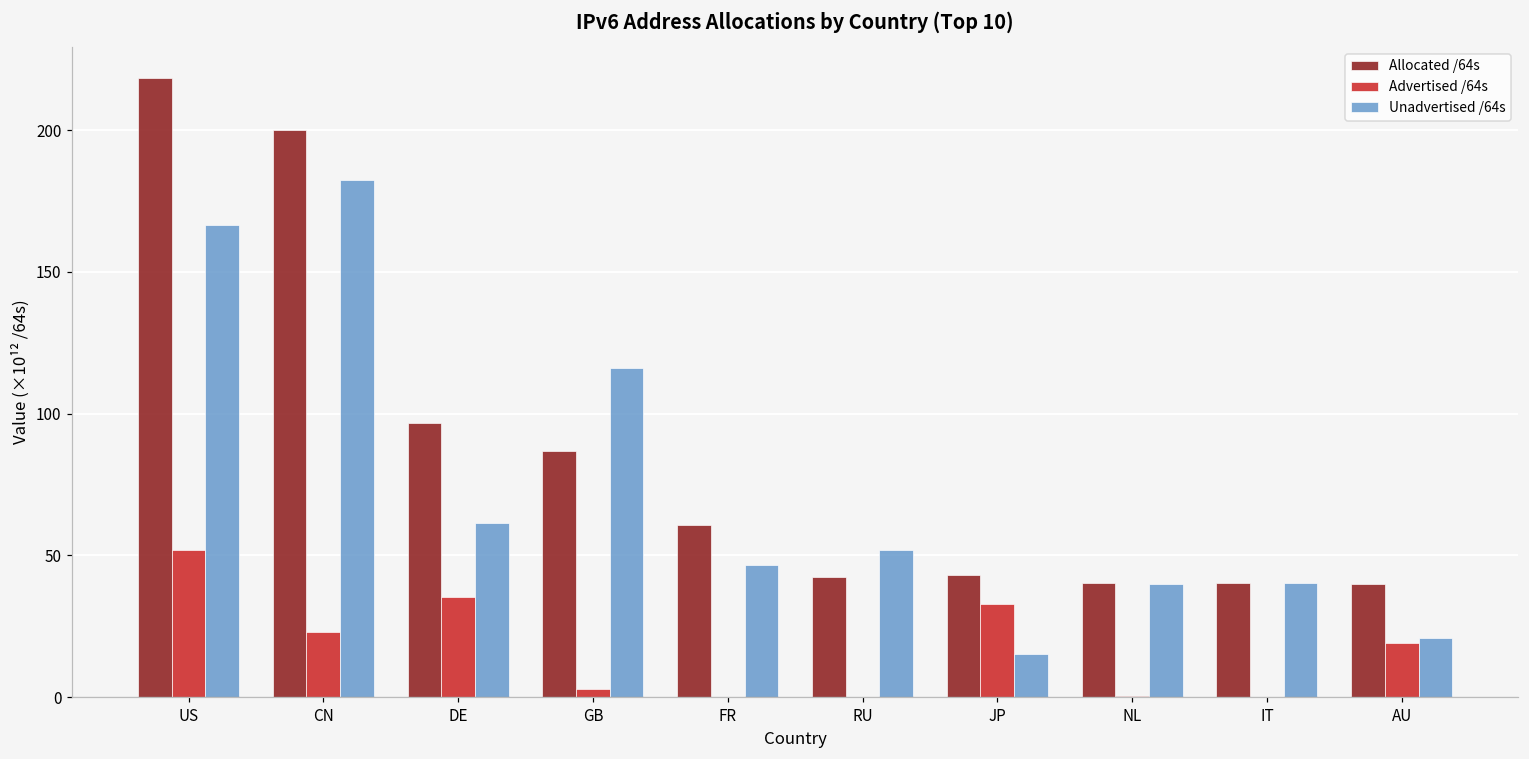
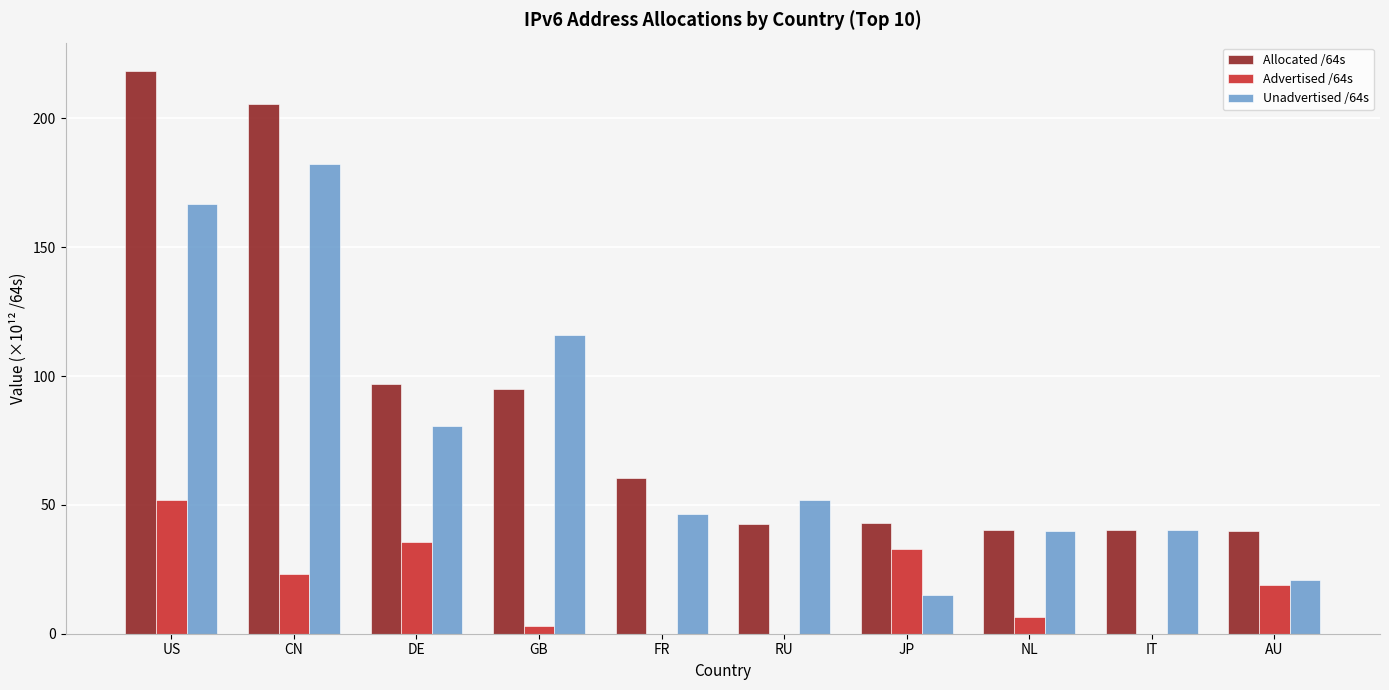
Allocated /64s, CN: 200 -> 206
Unadvertised /64s, DE: 61 -> 81
Allocated /64s, GB: 87 -> 95
Advertised /64s, NL: 0 -> 7
